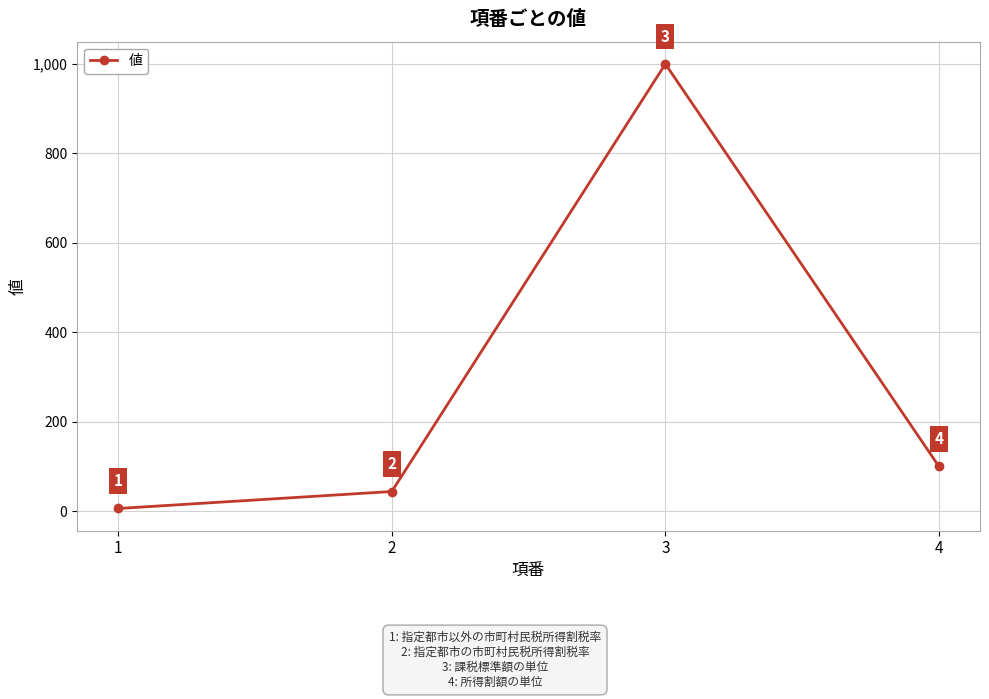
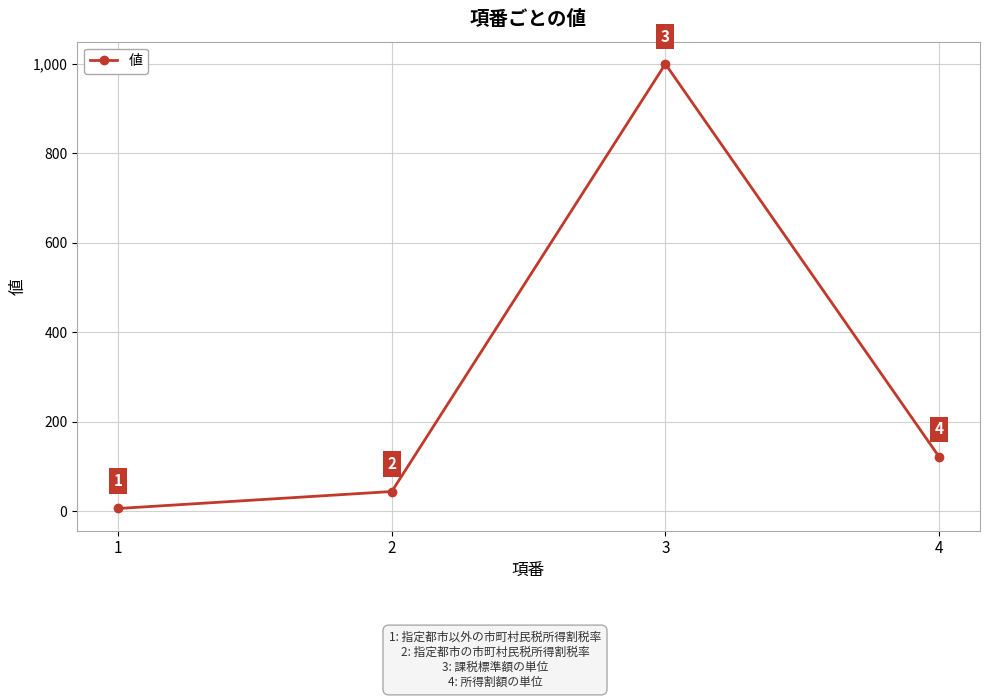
4: 100 -> 120
